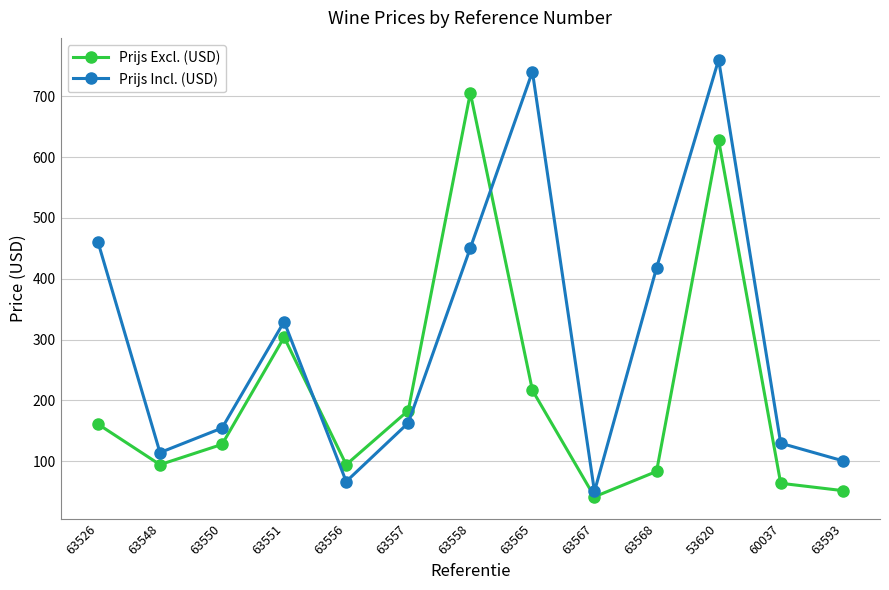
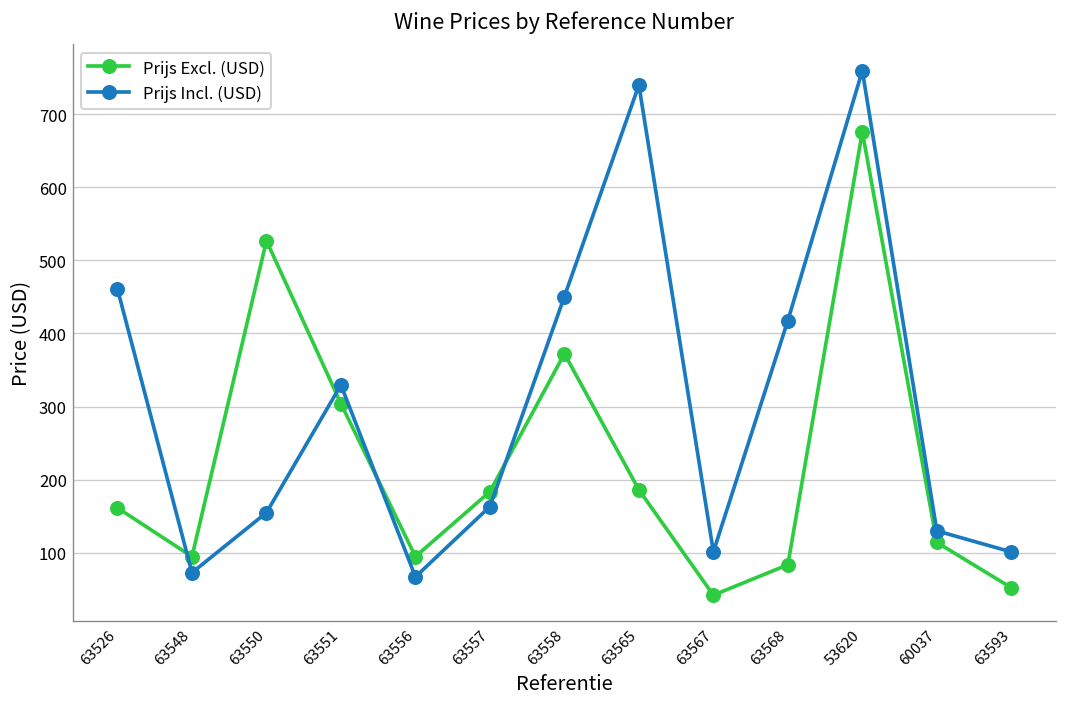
Prijs Incl. (USD), 63548: 110 -> 70
Prijs Excl. (USD), 63550: 130 -> 530
Prijs Excl. (USD), 63558: 710 -> 370
Prijs Excl. (USD), 63565: 220 -> 190
Prijs Incl. (USD), 63567: 50 -> 100
Prijs Excl. (USD), 53620: 630 -> 680
Prijs Excl. (USD), 60037: 60 -> 110
